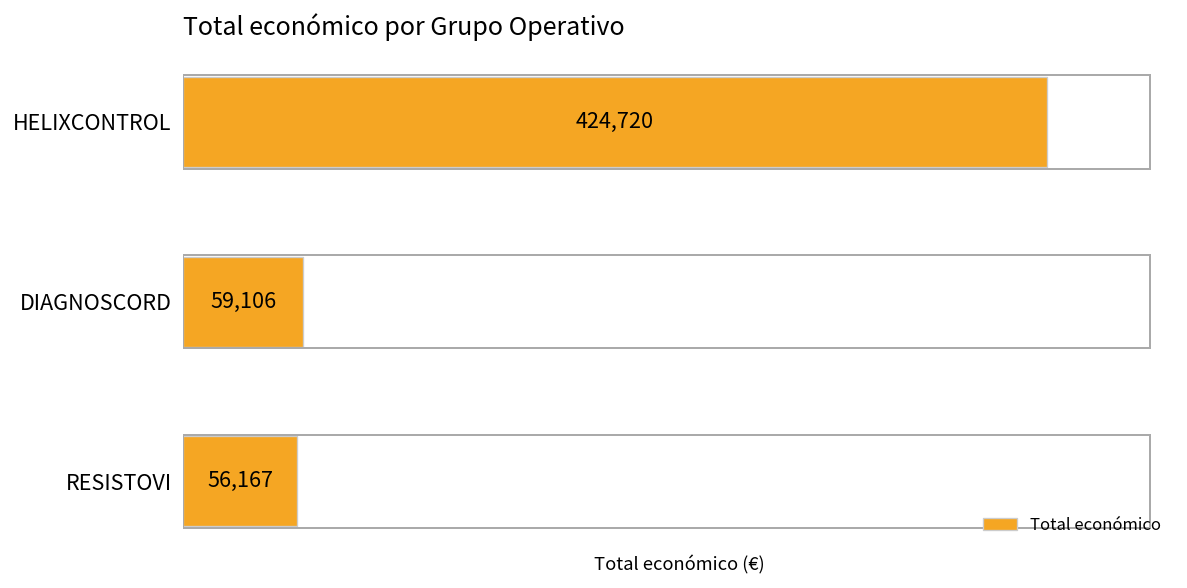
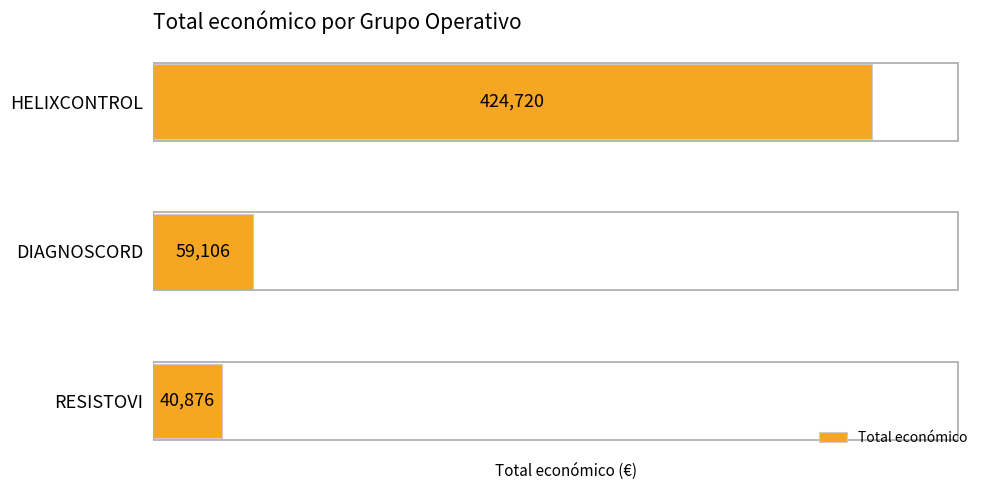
RESISTOVI: 56,167 -> 40,876
